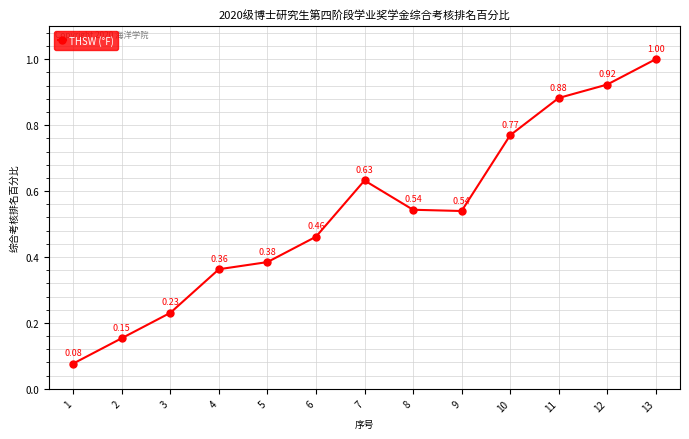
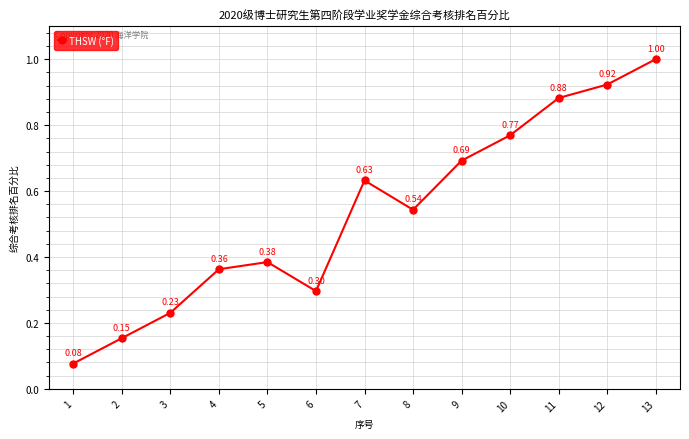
6: 0.46 -> 0.30
9: 0.54 -> 0.69
